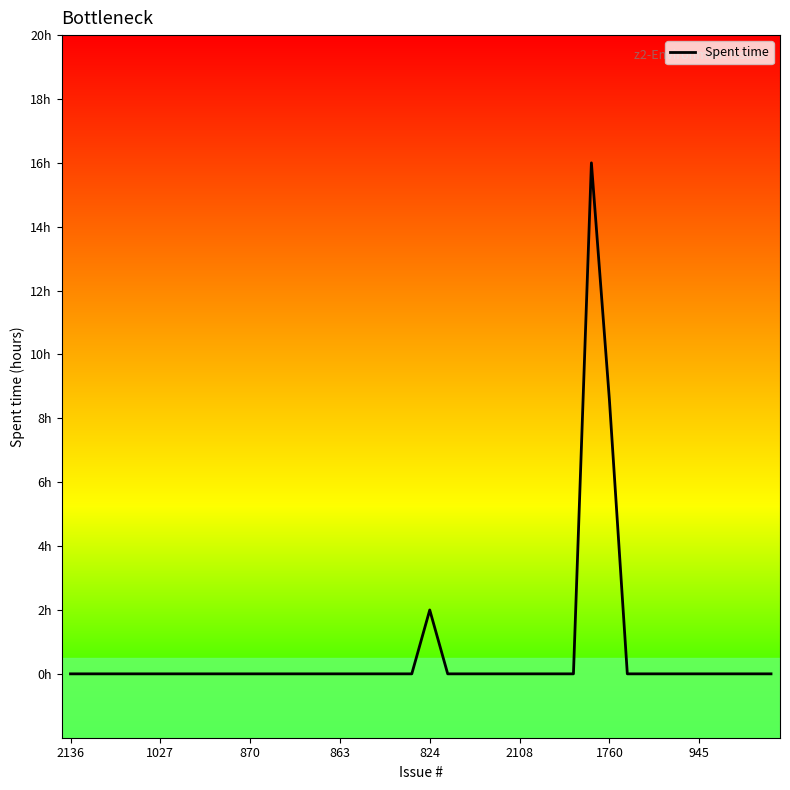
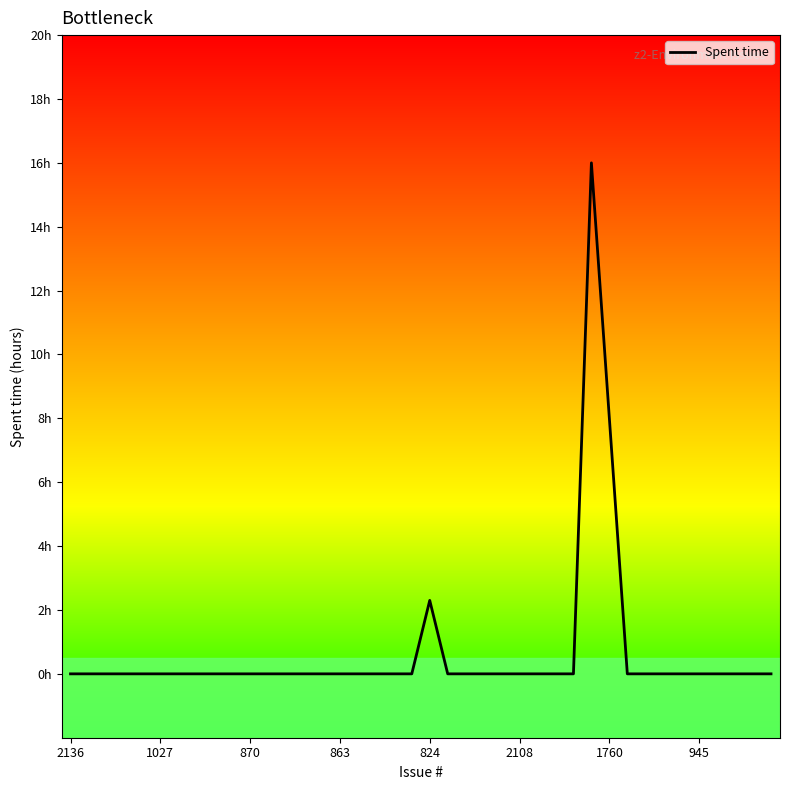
824: 2.0h -> 2.3h
1760: 8.6h -> 8.0h
